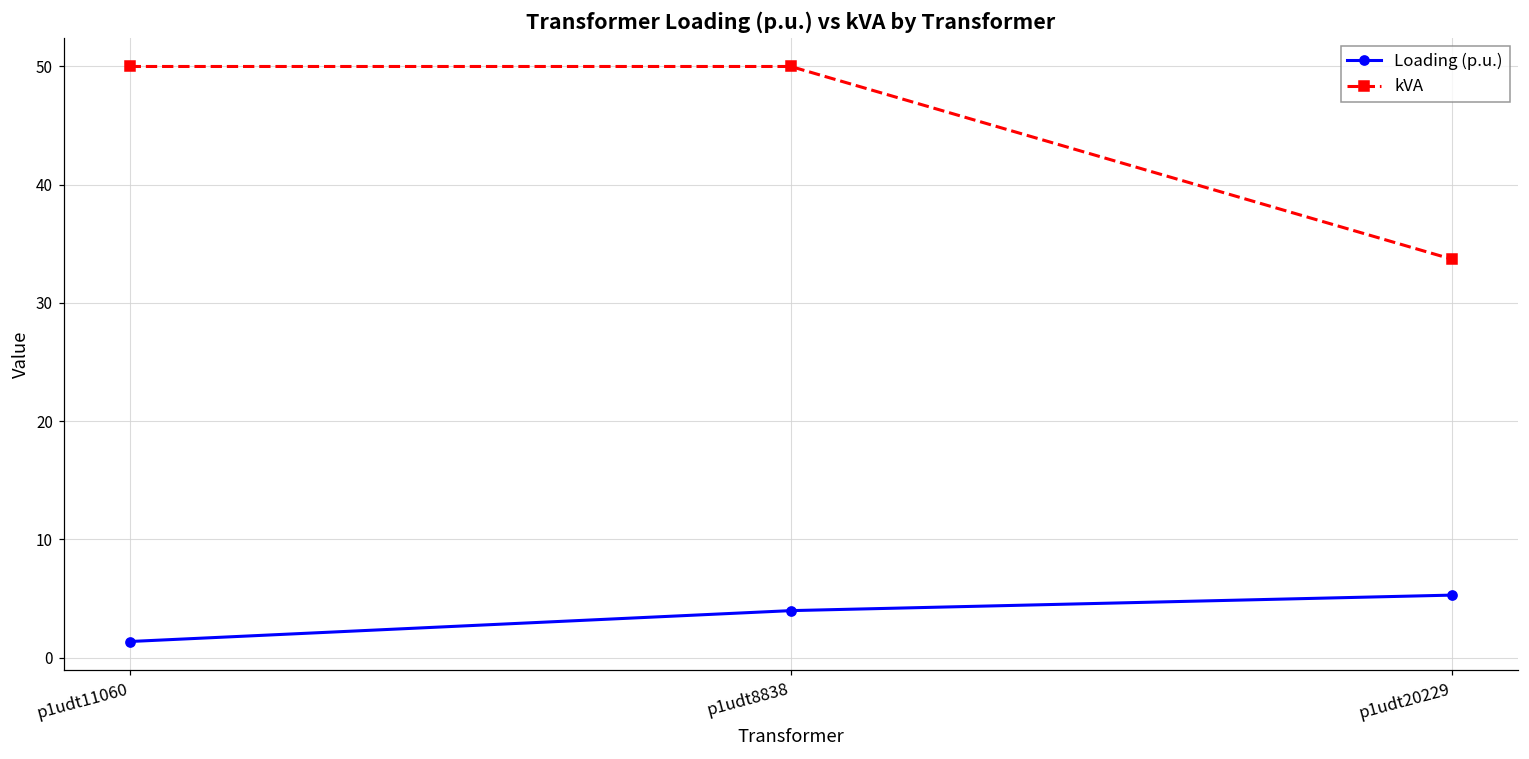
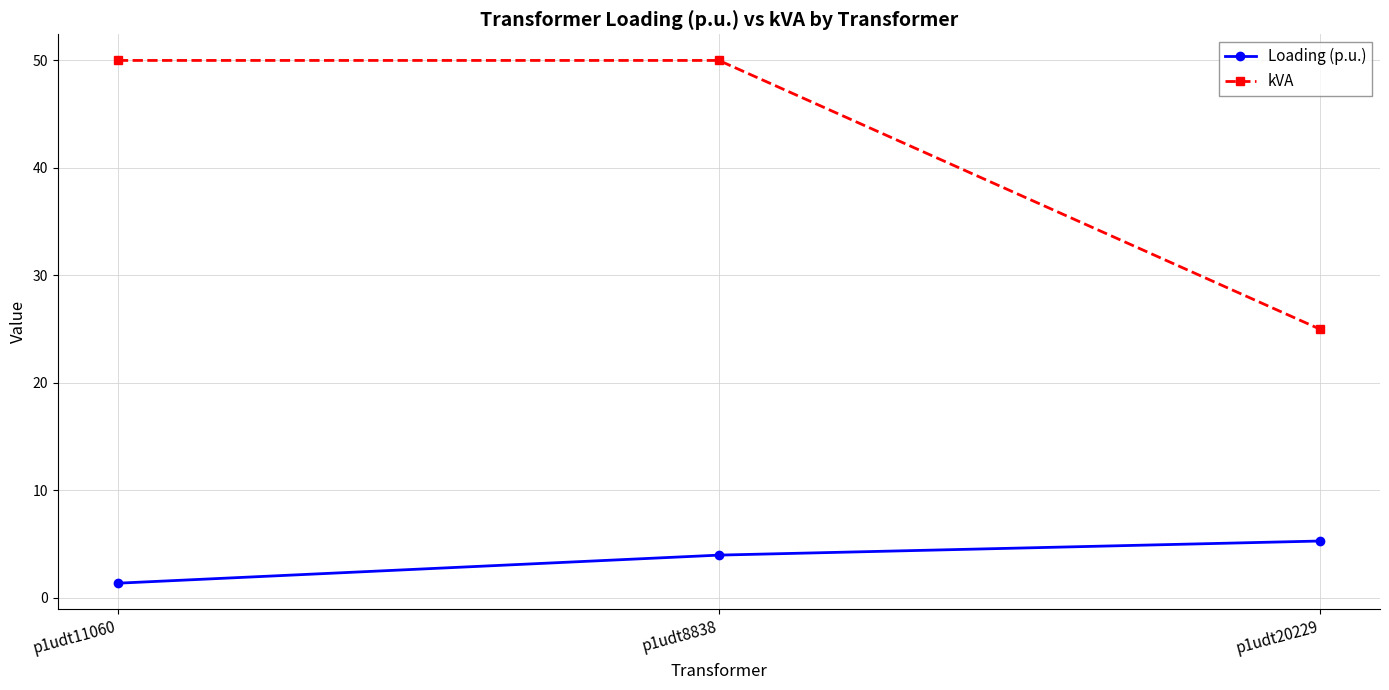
kVA, p1udt20229: 33.7 -> 25.0
